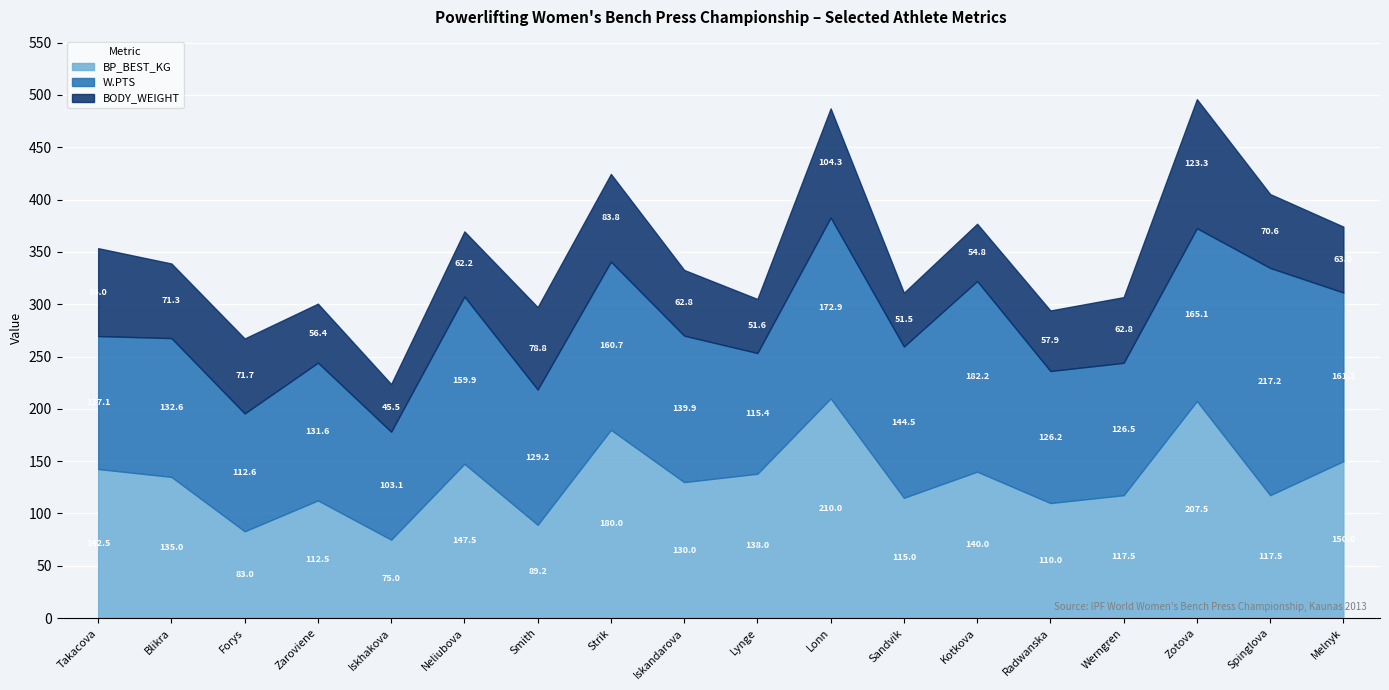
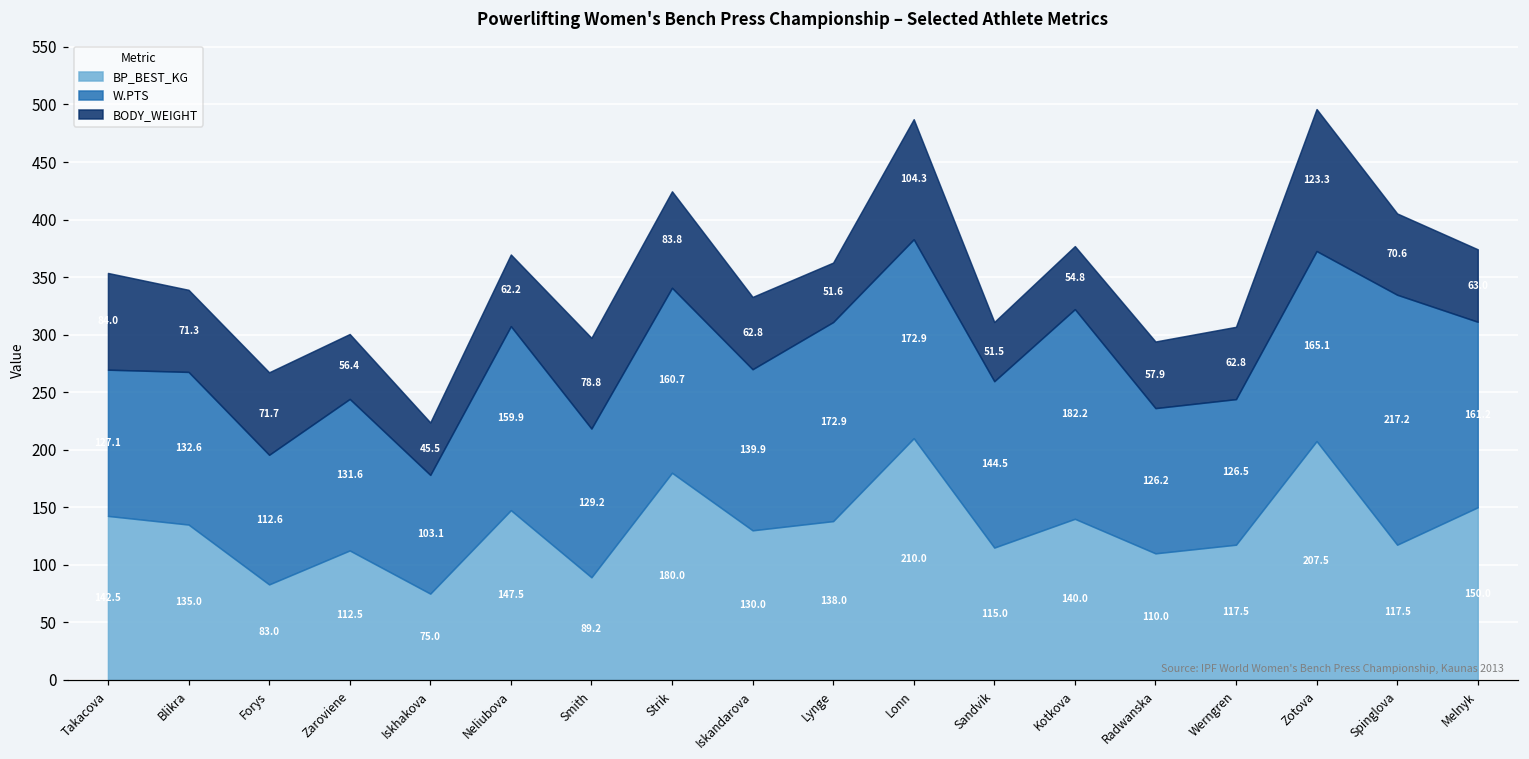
W.PTS, Lynge: 115.4 -> 172.9
